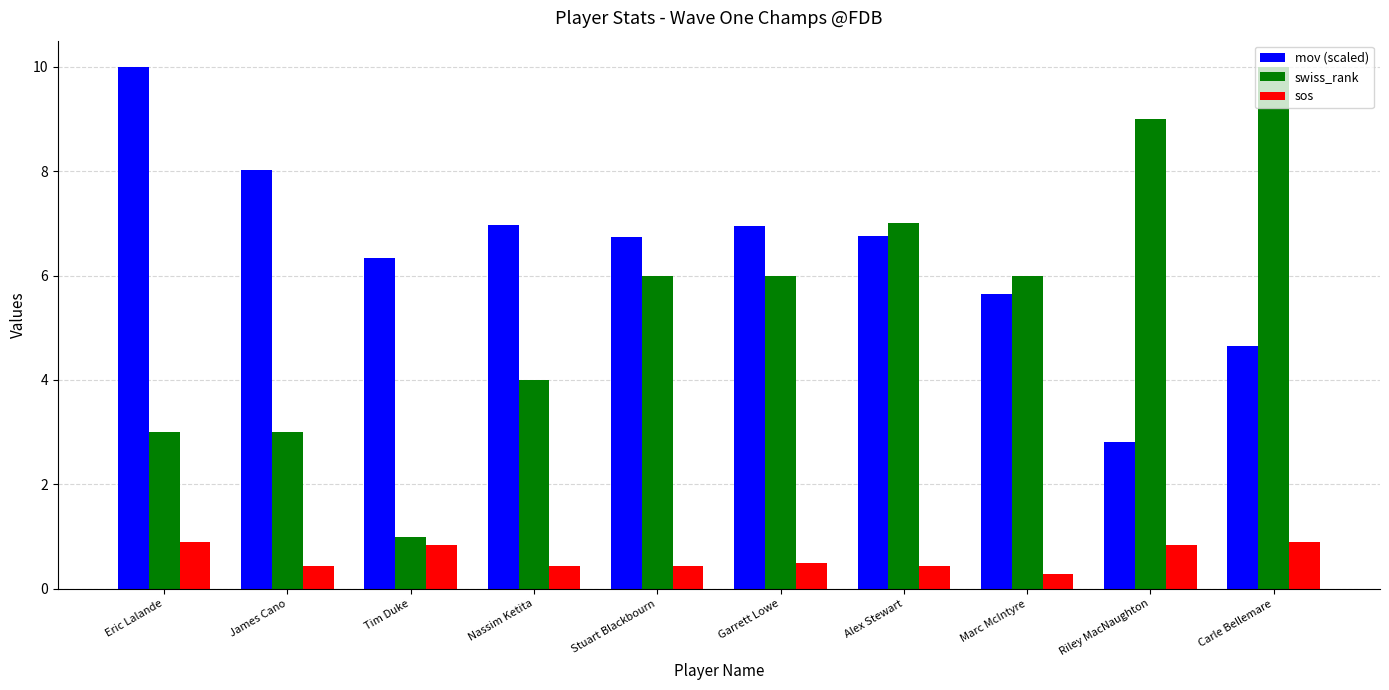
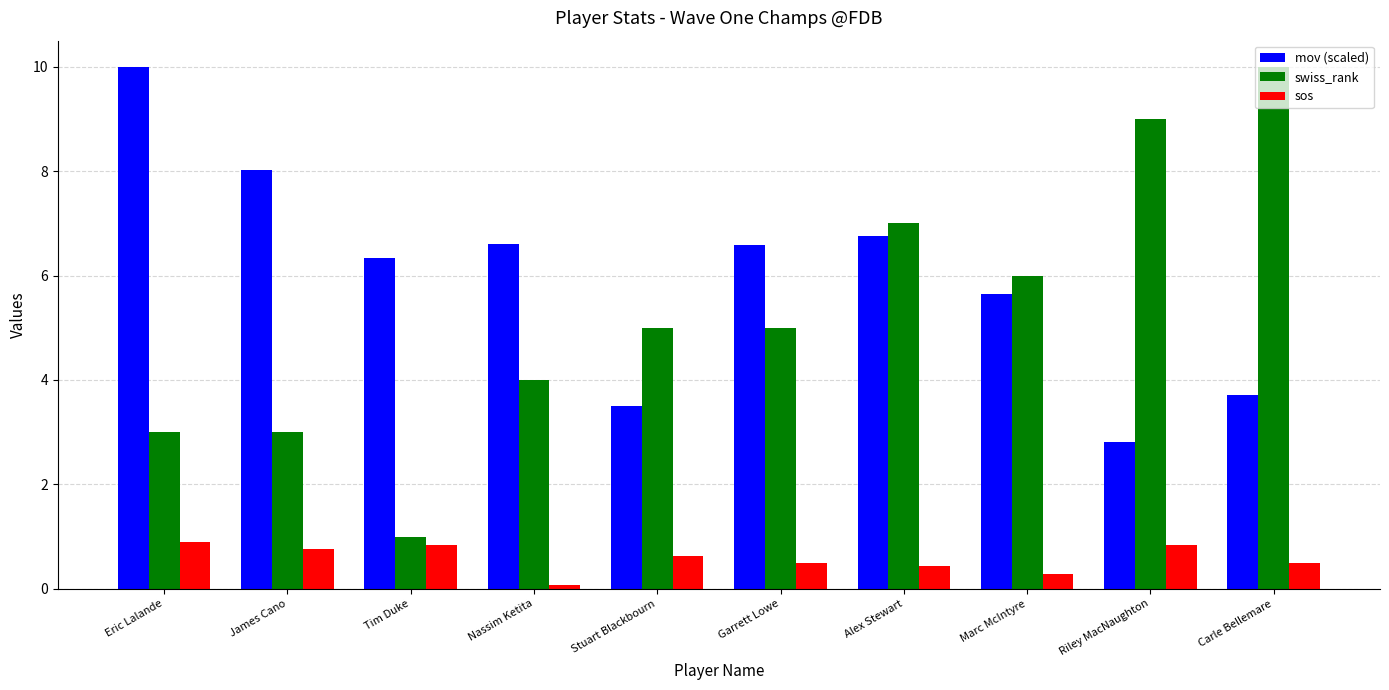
sos, James Cano: 0.4 -> 0.8
mov (scaled), Nassim Ketita: 7.0 -> 6.6
sos, Nassim Ketita: 0.4 -> 0.1
mov (scaled), Stuart Blackbourn: 6.7 -> 3.5
swiss_rank, Stuart Blackbourn: 6 -> 5
sos, Stuart Blackbourn: 0.4 -> 0.6
mov (scaled), Garrett Lowe: 6.9 -> 6.6
swiss_rank, Garrett Lowe: 6 -> 5
mov (scaled), Carle Bellemare: 4.7 -> 3.7
sos, Carle Bellemare: 0.9 -> 0.5
